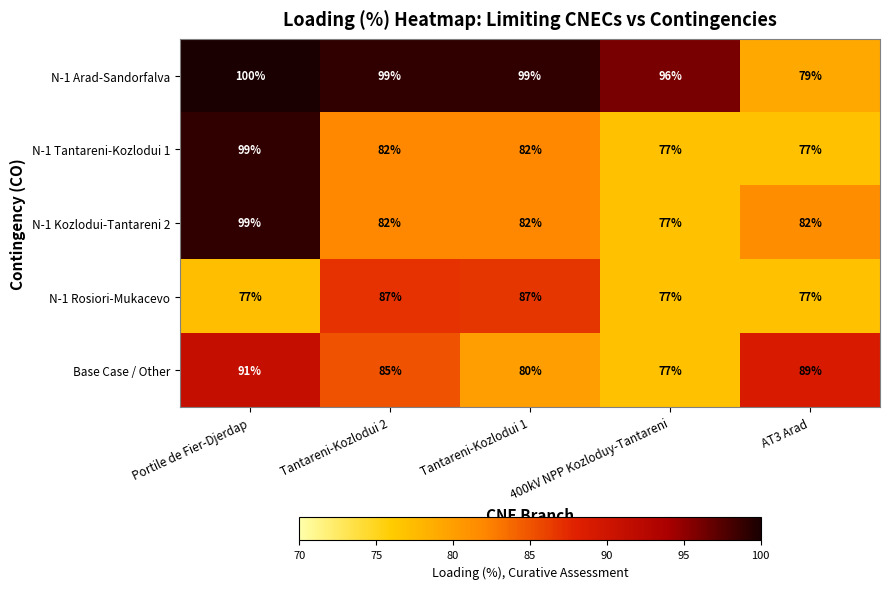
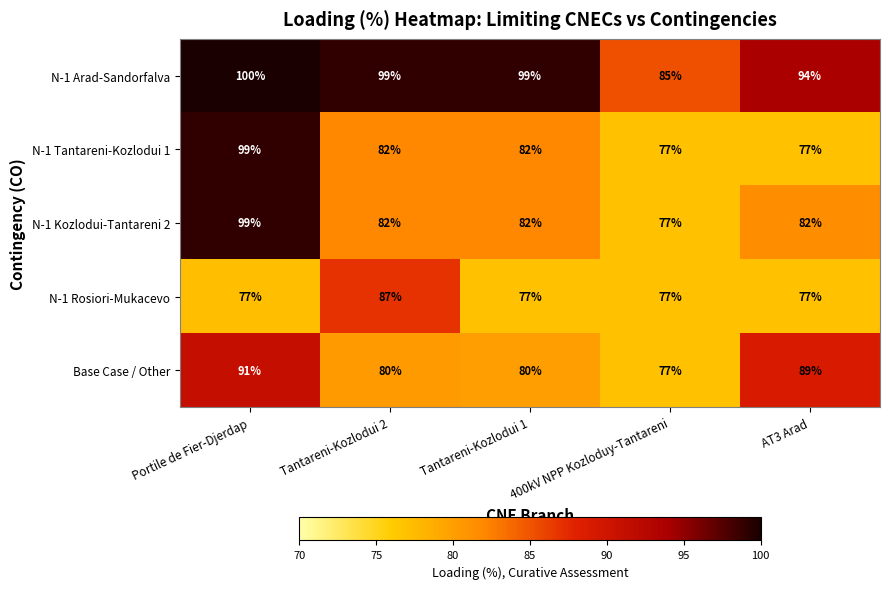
N-1 Arad-Sandorfalva, 400kV NPP Kozloduy-Tantareni: 96% -> 85%
N-1 Arad-Sandorfalva, AT3 Arad: 79% -> 94%
N-1 Rosiori-Mukacevo, Tantareni-Kozlodui 1: 87% -> 77%
Base Case / Other, Tantareni-Kozlodui 2: 85% -> 80%
